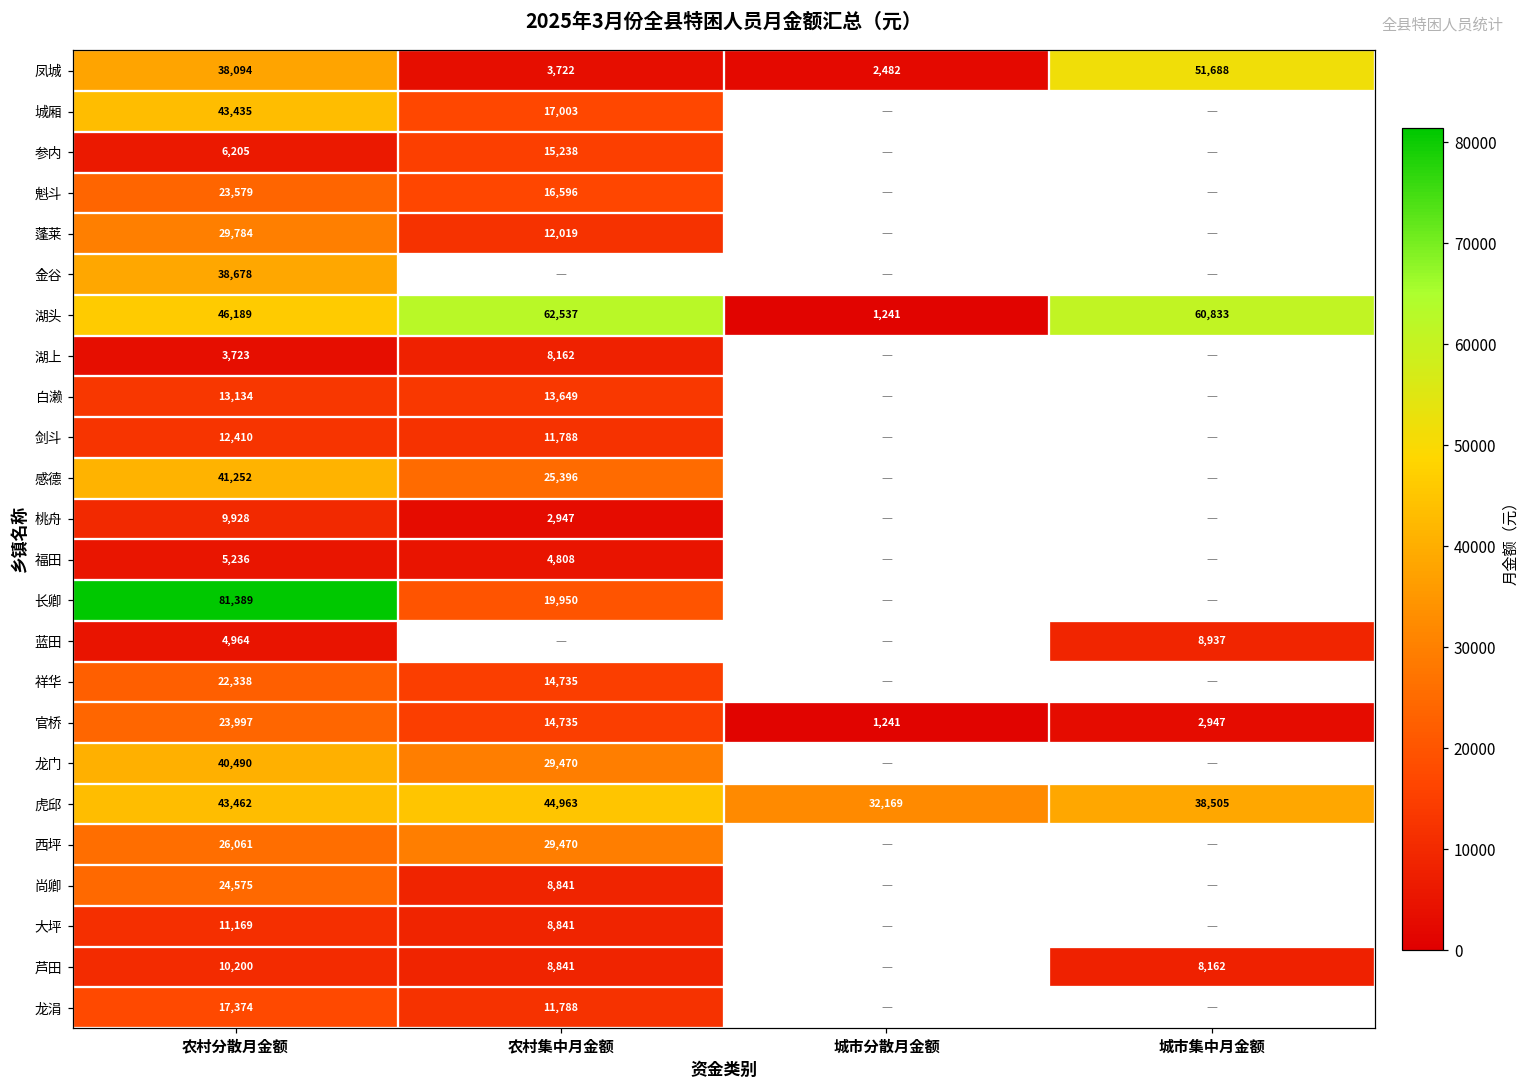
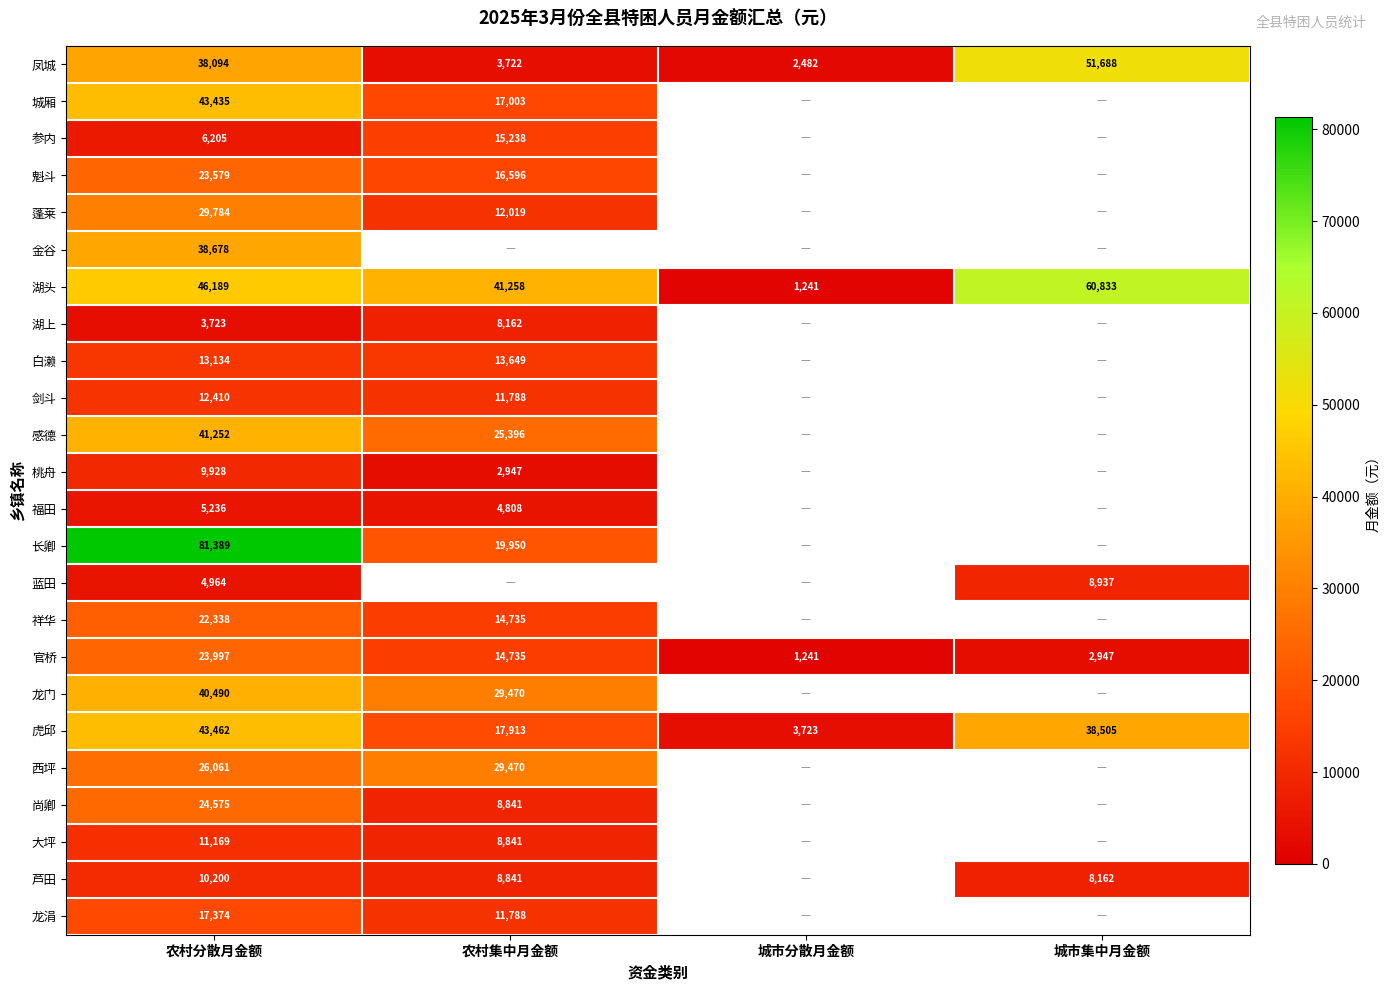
湖头, 农村集中月金额: 62,537 -> 41,258
虎邱, 农村集中月金额: 44,963 -> 17,913
虎邱, 城市分散月金额: 32,169 -> 3,723
